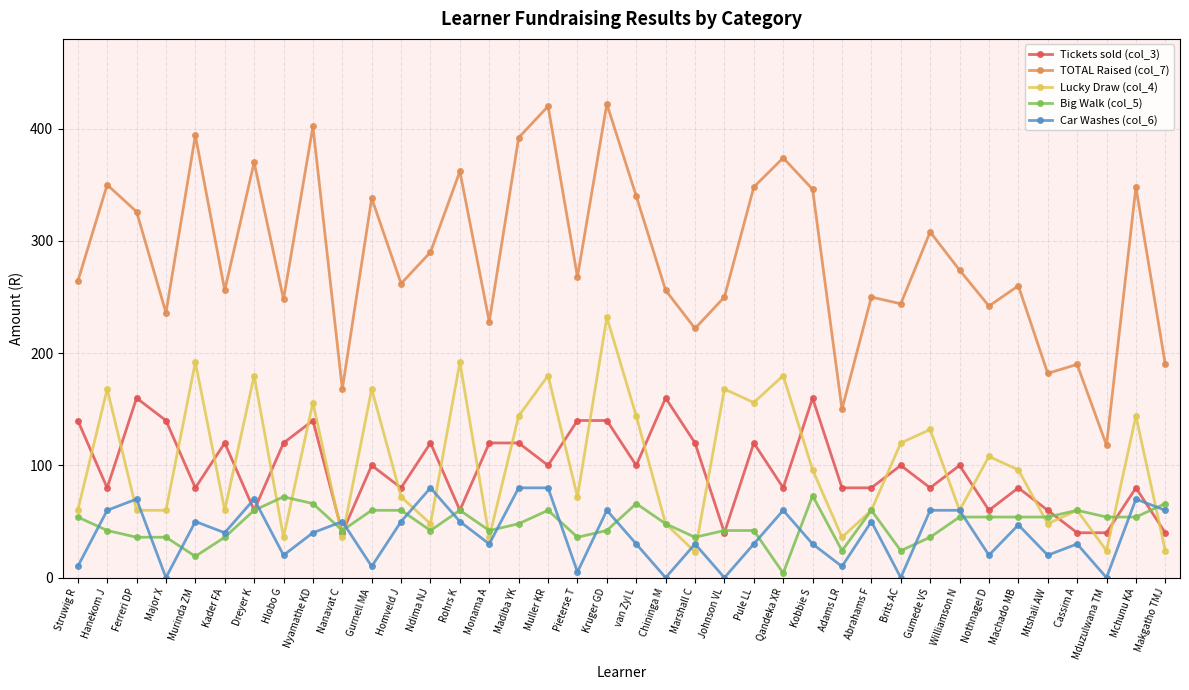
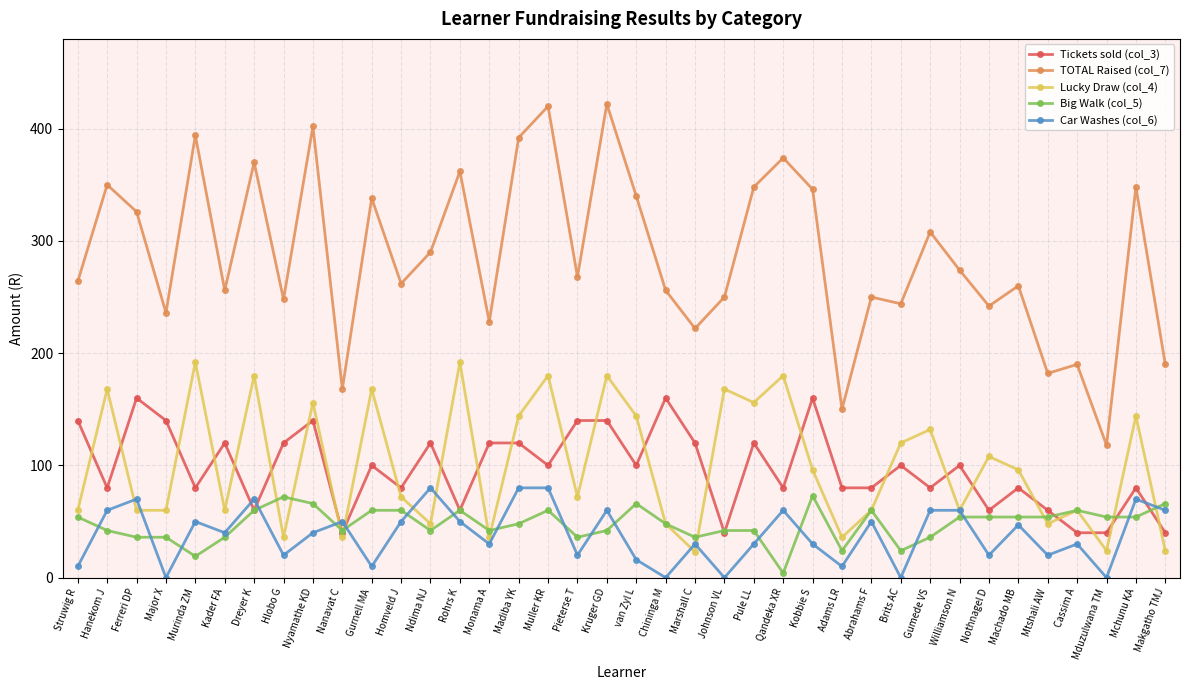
Car Washes (col_6), Pieterse T: 5 -> 20
Lucky Draw (col_4), Kruger GD: 232 -> 180
Car Washes (col_6), van Zyl L: 30 -> 16
